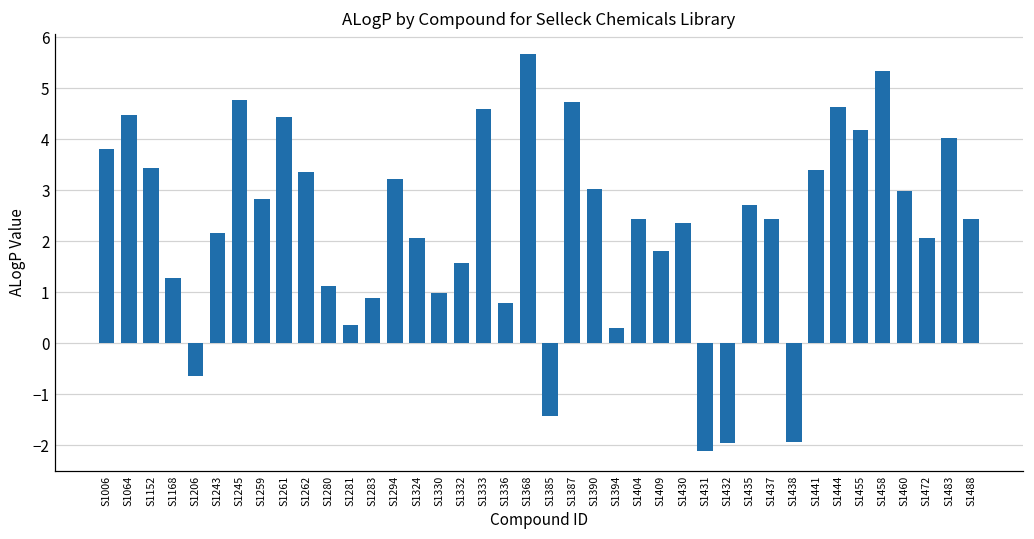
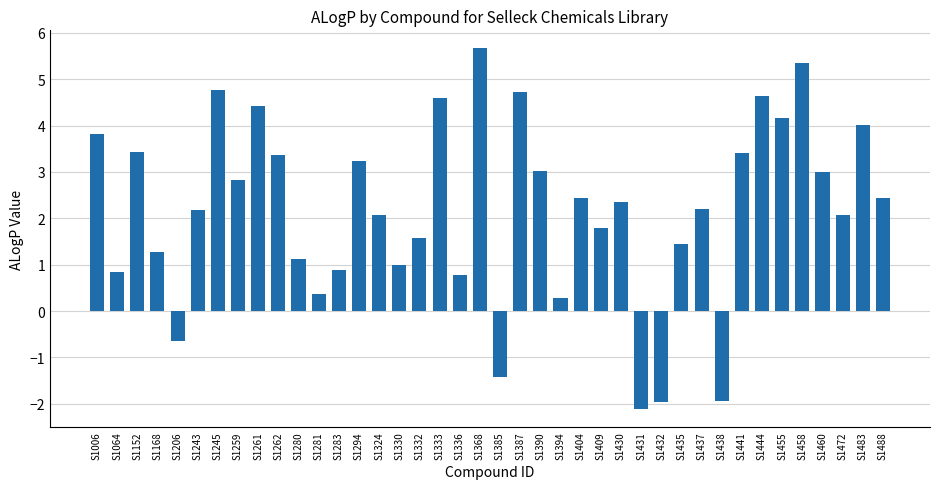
S1064: 4.5 -> 0.8
S1435: 2.7 -> 1.4
S1437: 2.4 -> 2.2
